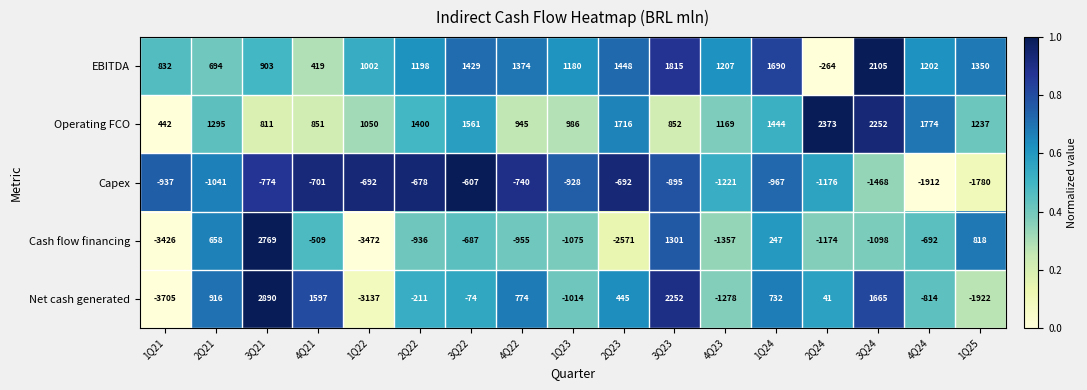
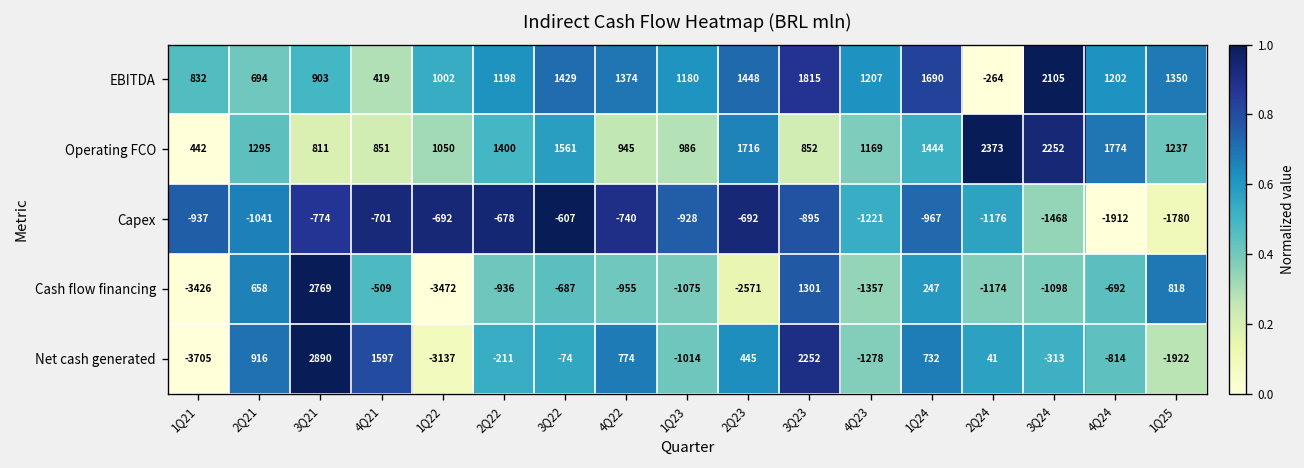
Net cash generated, 3Q24: 1665 -> -313
